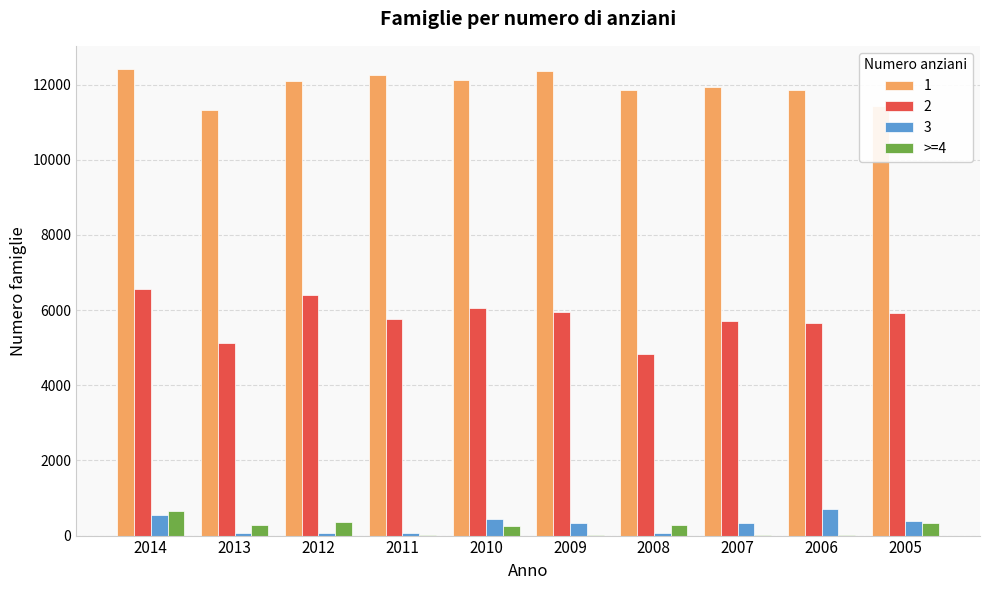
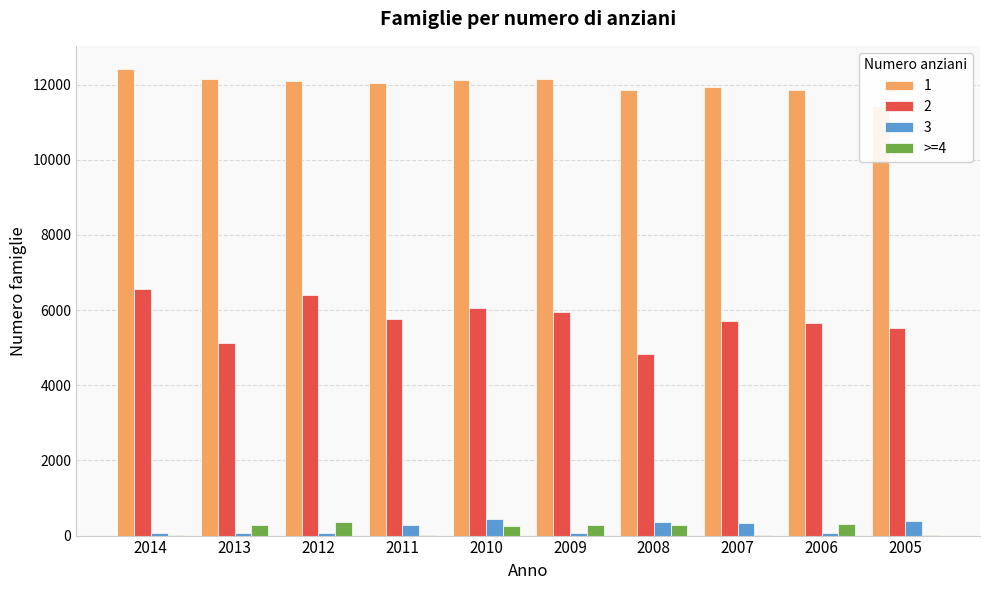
3, 2014: 500 -> 100
>=4, 2014: 700 -> 0
1, 2013: 11300 -> 12200
1, 2011: 12300 -> 12000
3, 2011: 100 -> 300
1, 2009: 12400 -> 12200
3, 2009: 300 -> 100
>=4, 2009: 0 -> 300
3, 2008: 100 -> 400
3, 2006: 700 -> 100
>=4, 2006: 0 -> 300
2, 2005: 5900 -> 5500
>=4, 2005: 300 -> 0
